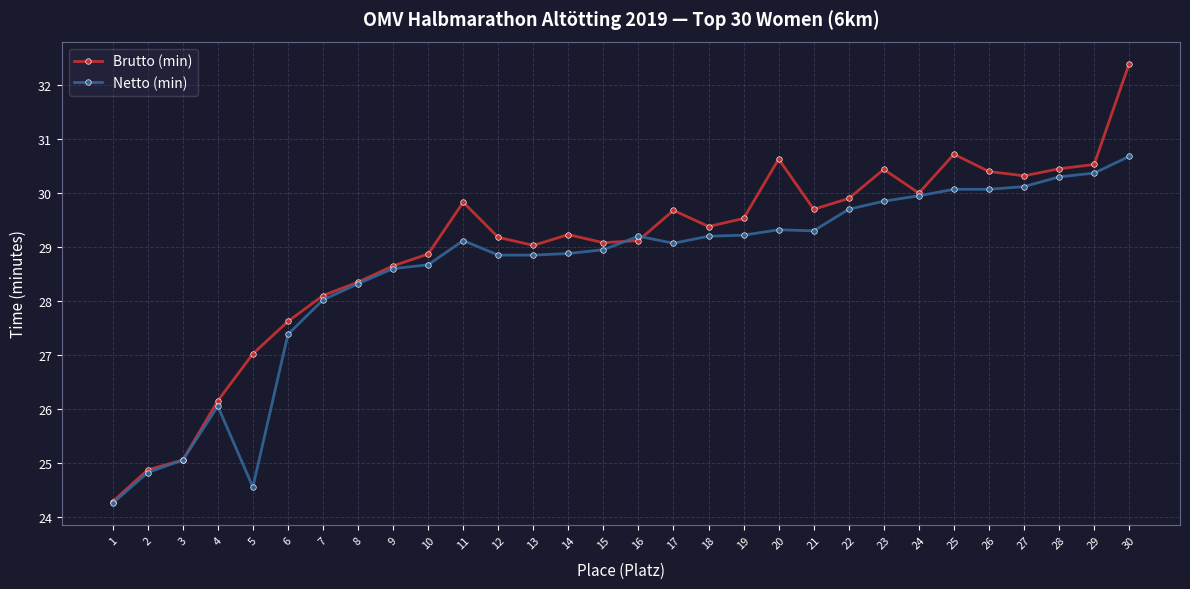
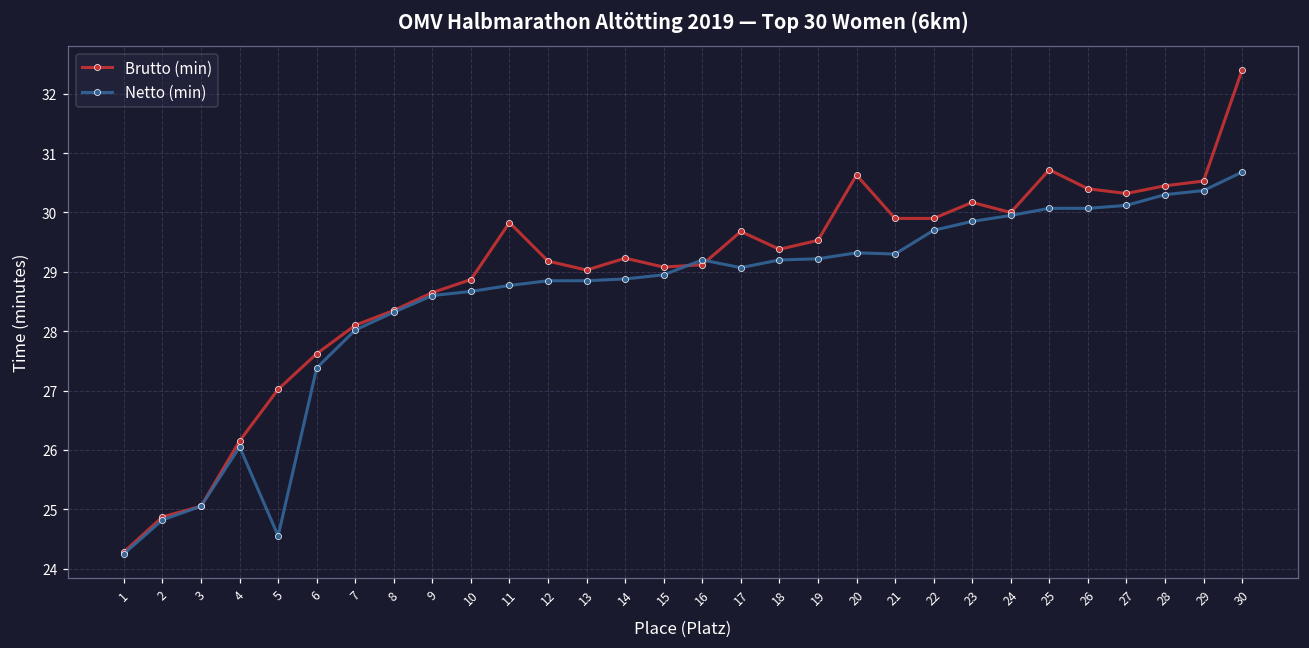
Netto (min), 11: 29.1 -> 28.8
Brutto (min), 21: 29.7 -> 29.9
Brutto (min), 23: 30.4 -> 30.2
